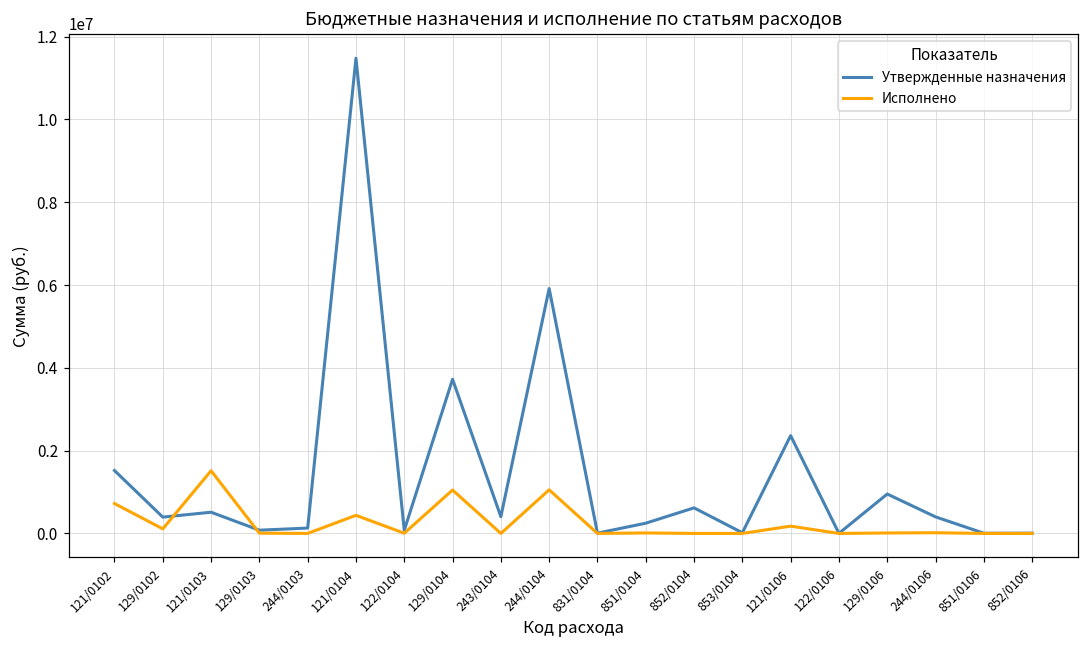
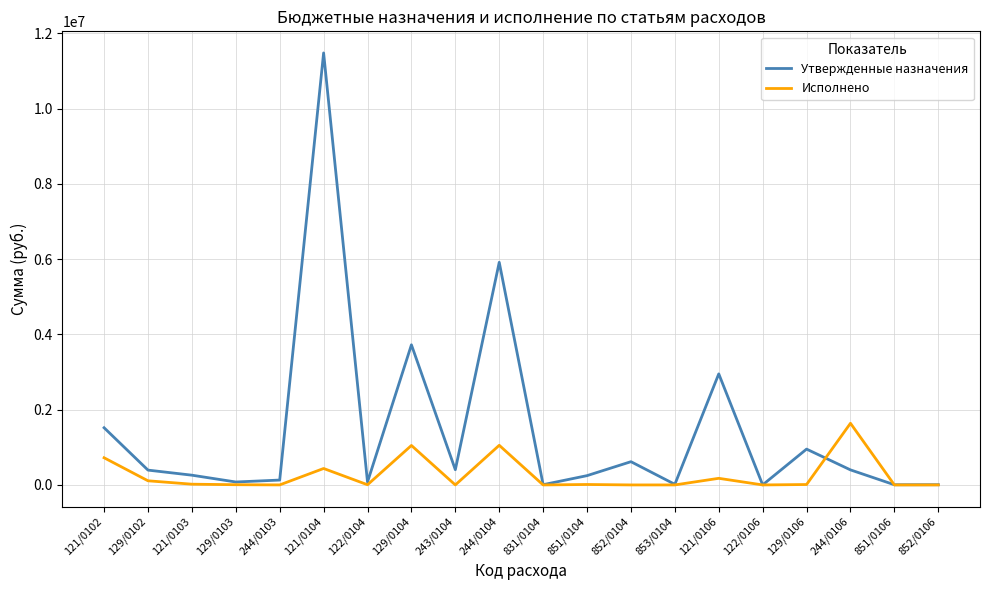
Утвержденные назначения, 121/0103: 500000 -> 300000
Исполнено, 121/0103: 1500000 -> 0
Утвержденные назначения, 121/0106: 2400000 -> 3000000
Исполнено, 244/0106: 0 -> 1600000
